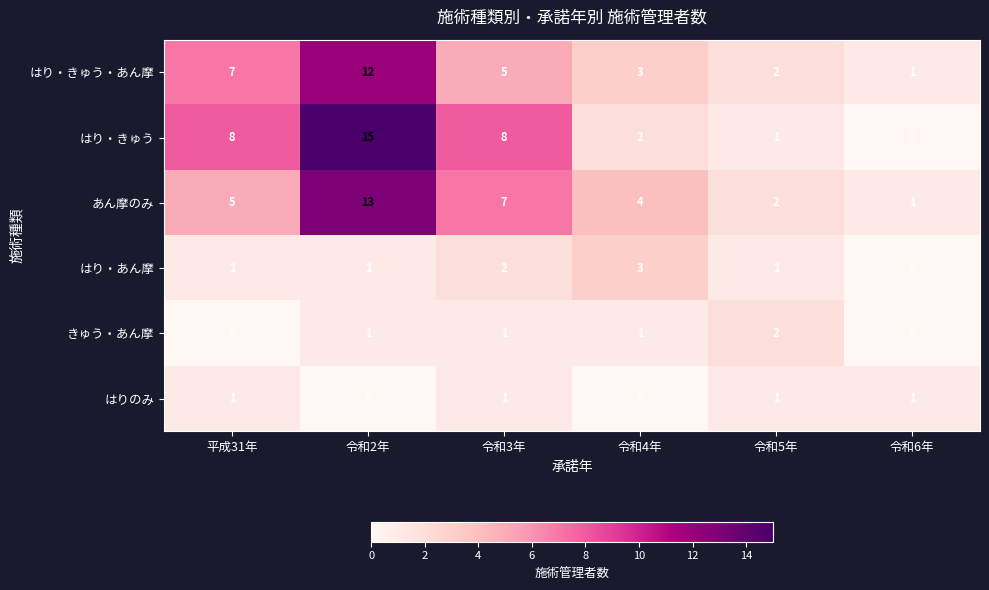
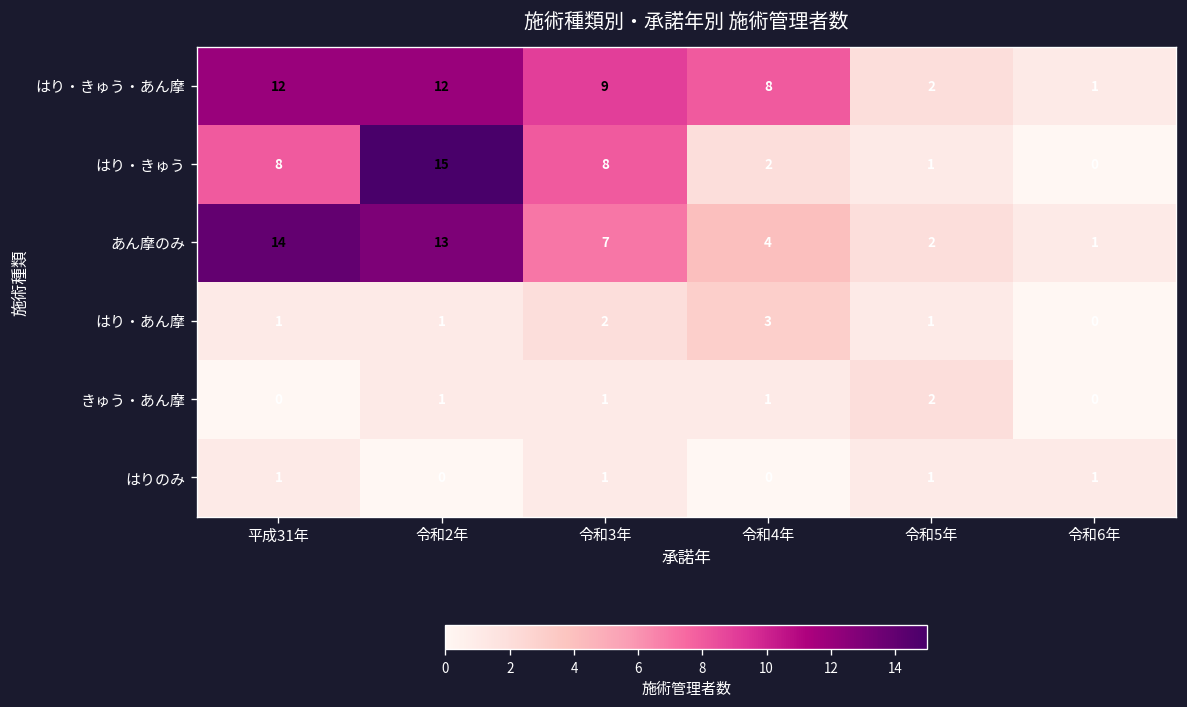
はり・きゅう・あん摩, 平成31年: 7 -> 12
はり・きゅう・あん摩, 令和3年: 5 -> 9
はり・きゅう・あん摩, 令和4年: 3 -> 8
あん摩のみ, 平成31年: 5 -> 14
